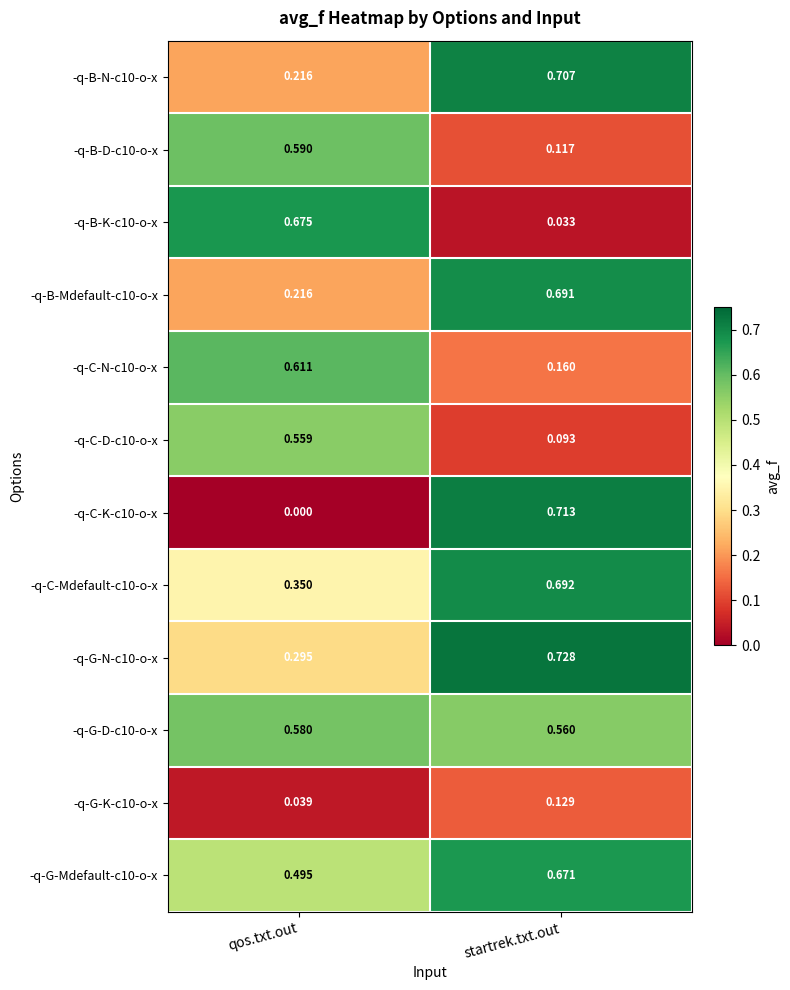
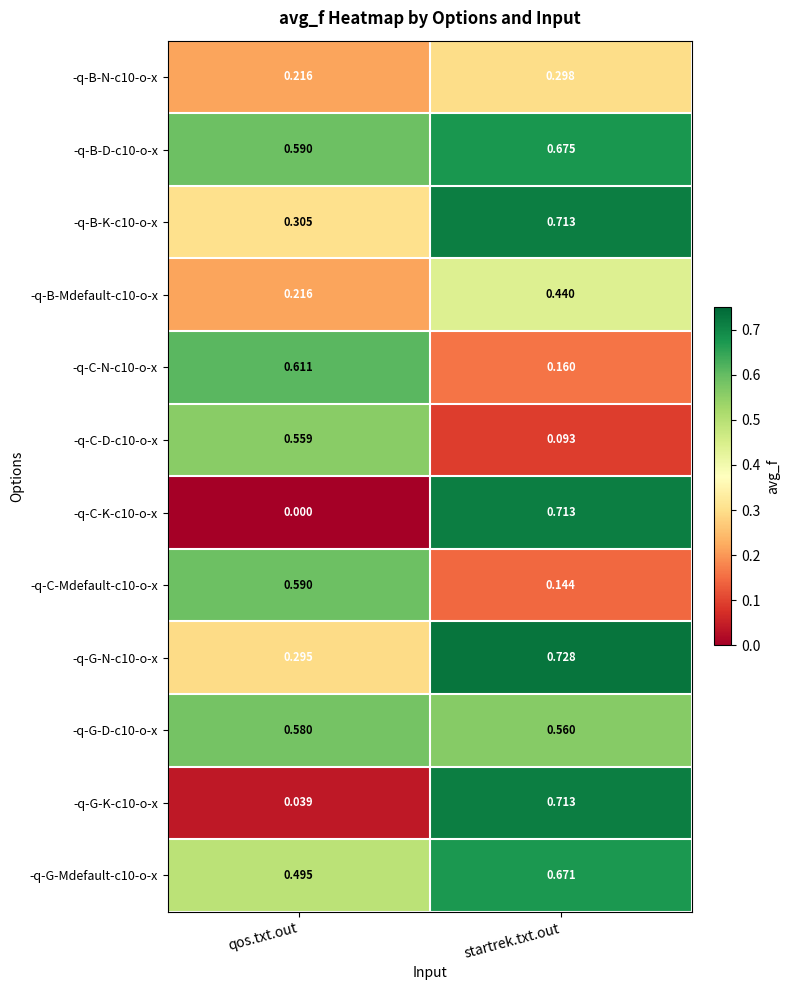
-q-B-N-c10-o-x, startrek.txt.out: 0.707 -> 0.298
-q-B-D-c10-o-x, startrek.txt.out: 0.117 -> 0.675
-q-B-K-c10-o-x, qos.txt.out: 0.675 -> 0.305
-q-B-K-c10-o-x, startrek.txt.out: 0.033 -> 0.713
-q-B-Mdefault-c10-o-x, startrek.txt.out: 0.691 -> 0.440
-q-C-Mdefault-c10-o-x, qos.txt.out: 0.350 -> 0.590
-q-C-Mdefault-c10-o-x, startrek.txt.out: 0.692 -> 0.144
-q-G-K-c10-o-x, startrek.txt.out: 0.129 -> 0.713
